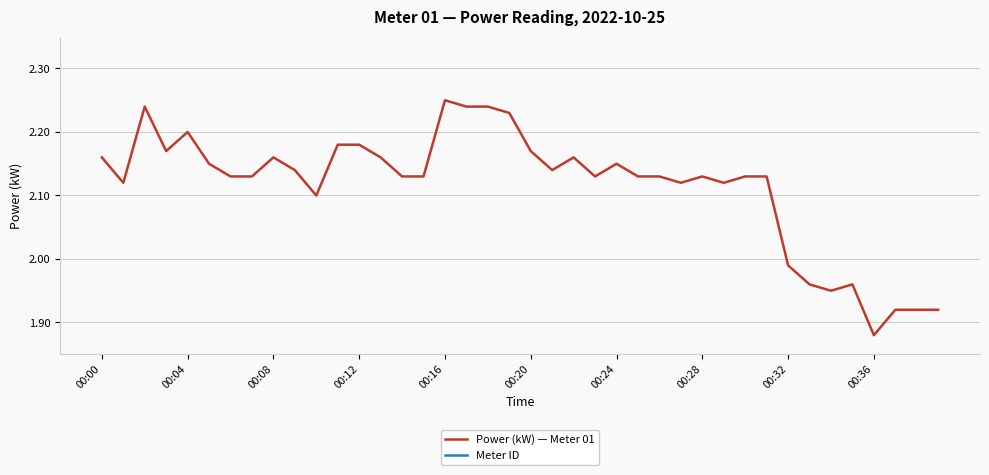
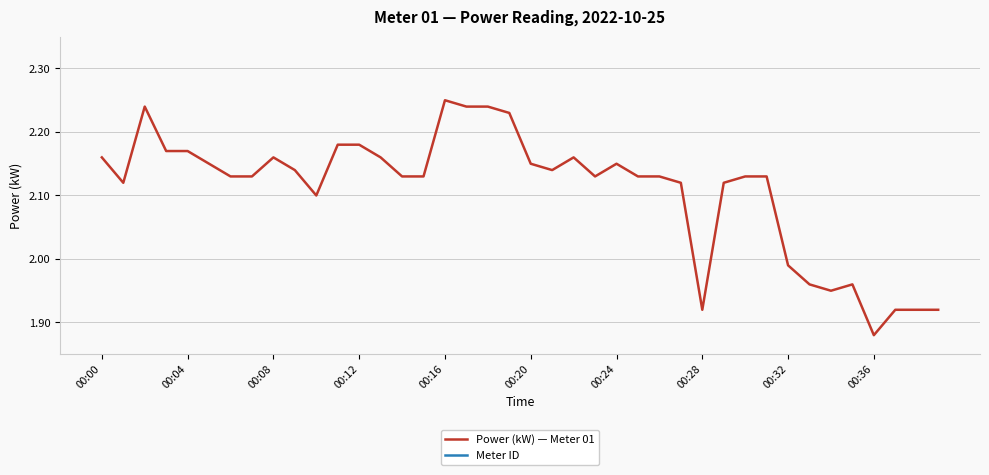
Power (kW) — Meter 01, 00:04: 2.20 -> 2.17
Power (kW) — Meter 01, 00:20: 2.17 -> 2.15
Power (kW) — Meter 01, 00:28: 2.13 -> 1.92
